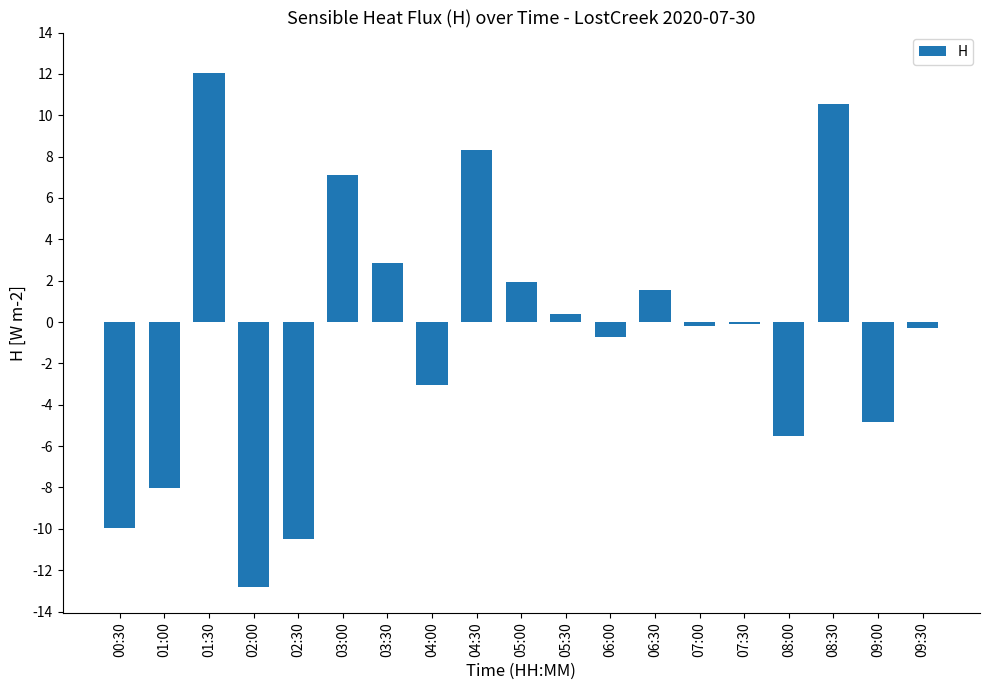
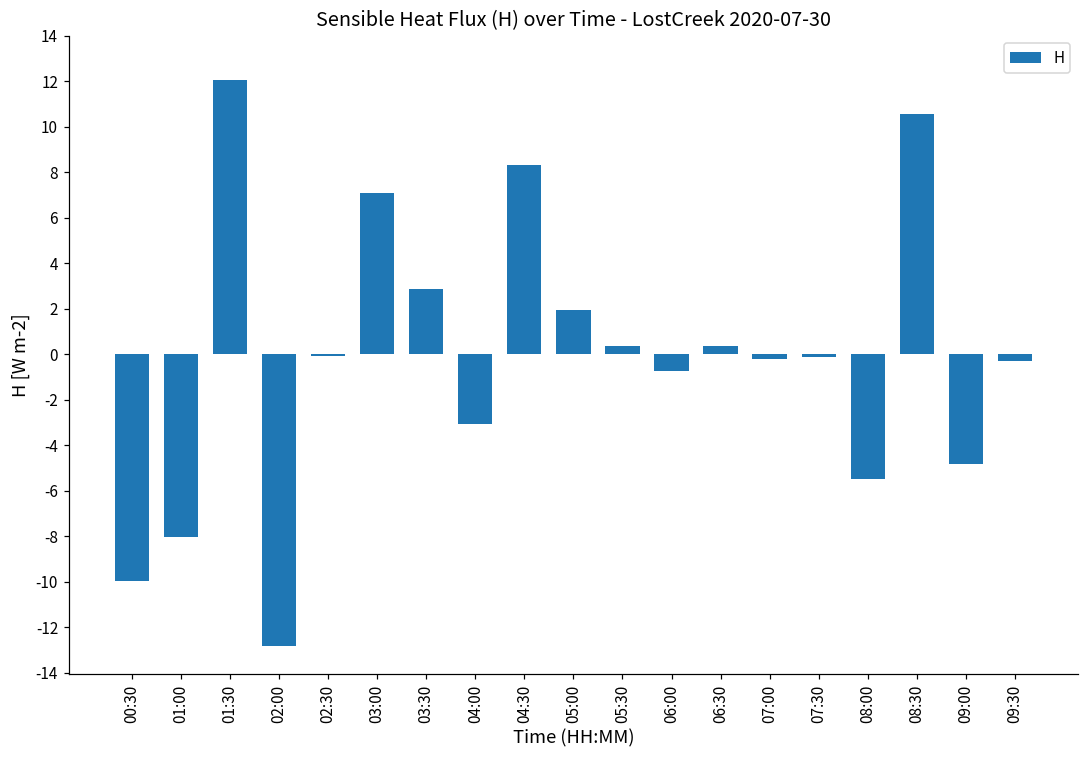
02:30: -10.5 -> -0.1
06:30: 1.6 -> 0.4
